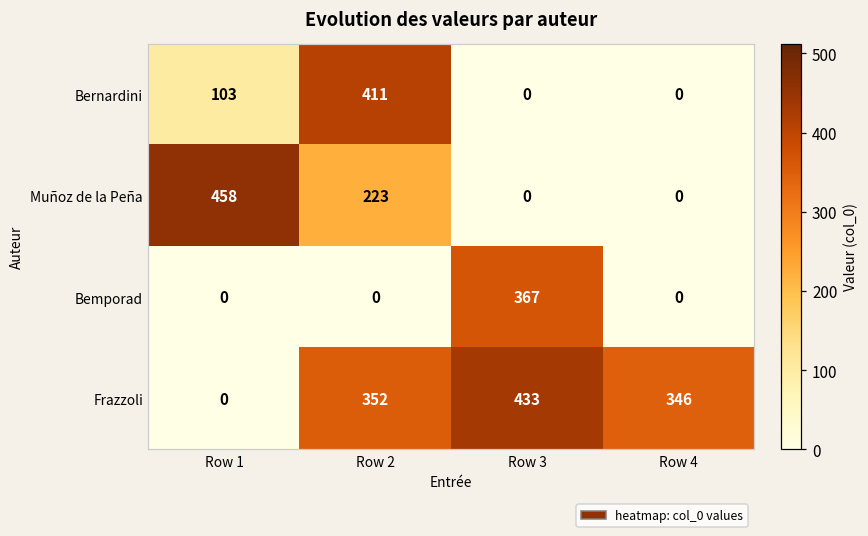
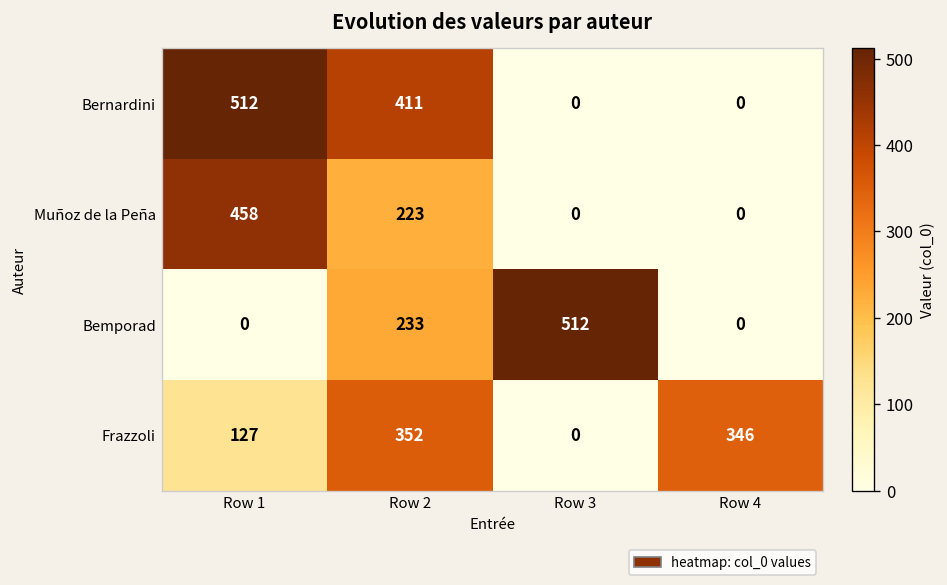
Bernardini, Row 1: 103 -> 512
Bemporad, Row 2: 0 -> 233
Bemporad, Row 3: 367 -> 512
Frazzoli, Row 1: 0 -> 127
Frazzoli, Row 3: 433 -> 0
